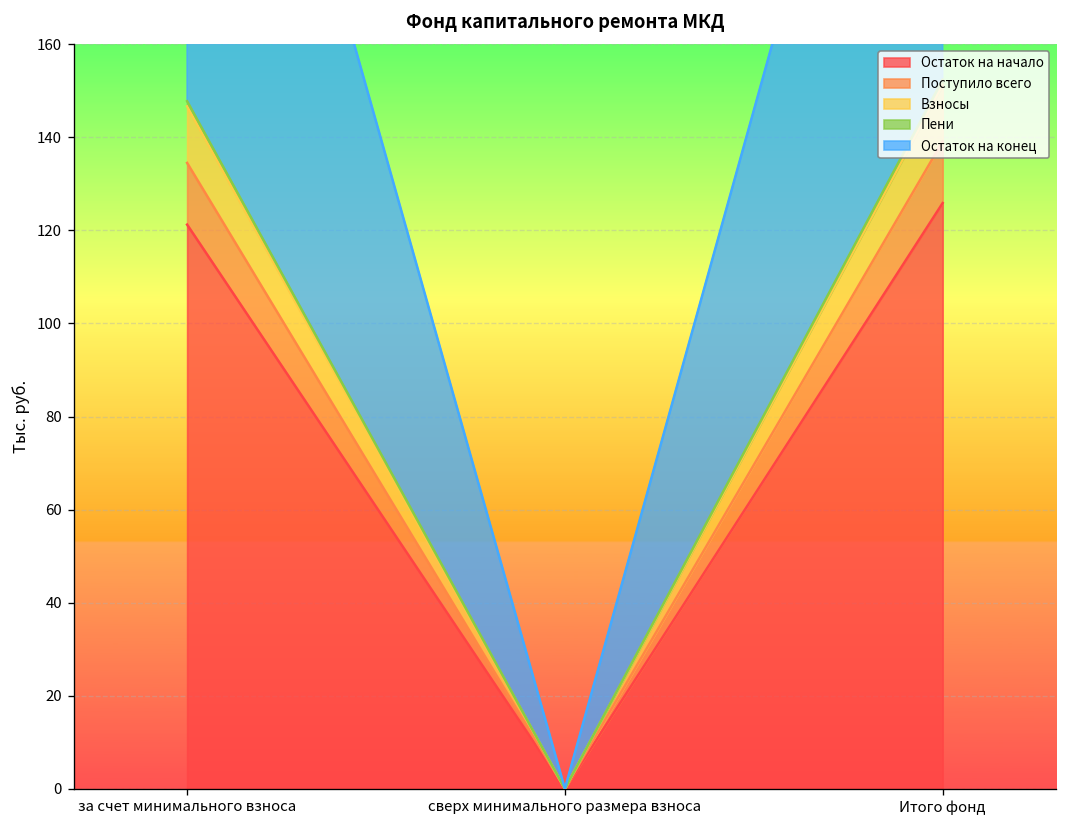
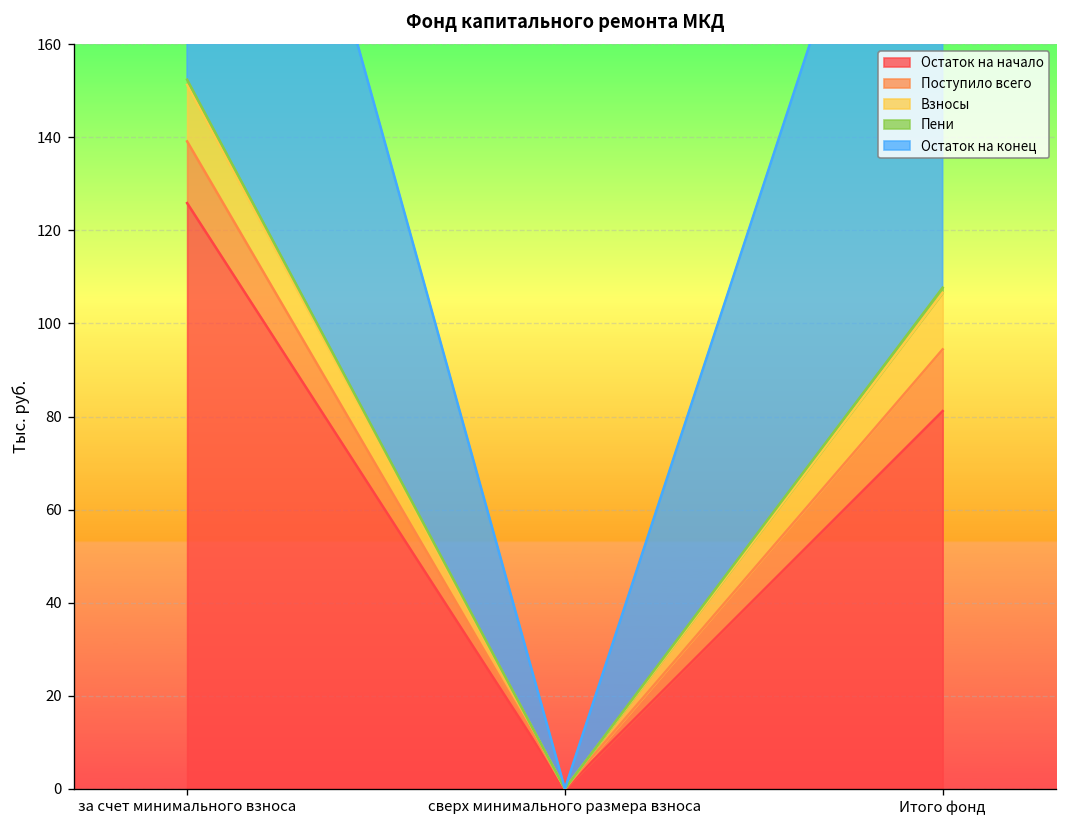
Остаток на начало, за счет минимального взноса: 121 -> 126
Остаток на начало, Итого фонд: 126 -> 81
